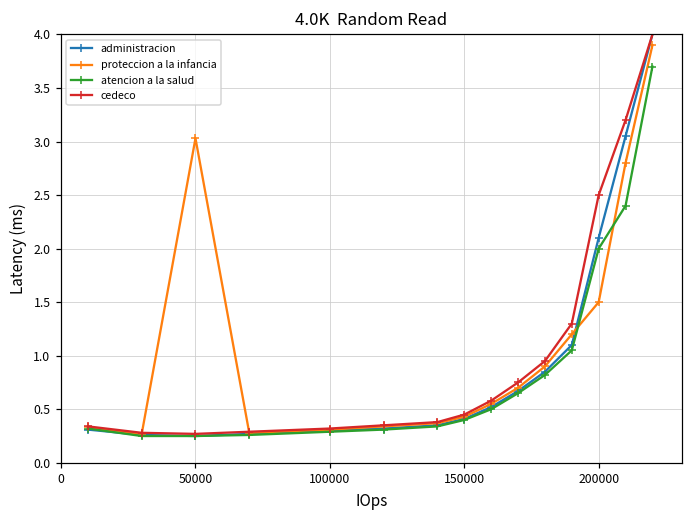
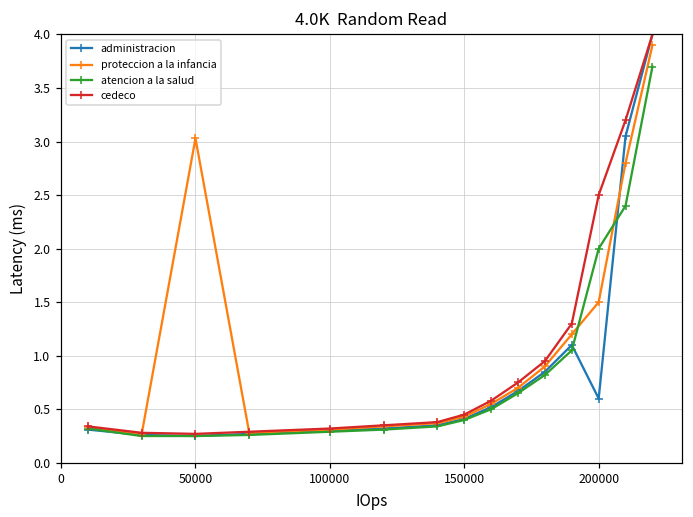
administracion, 200000: 2.1 -> 0.6
